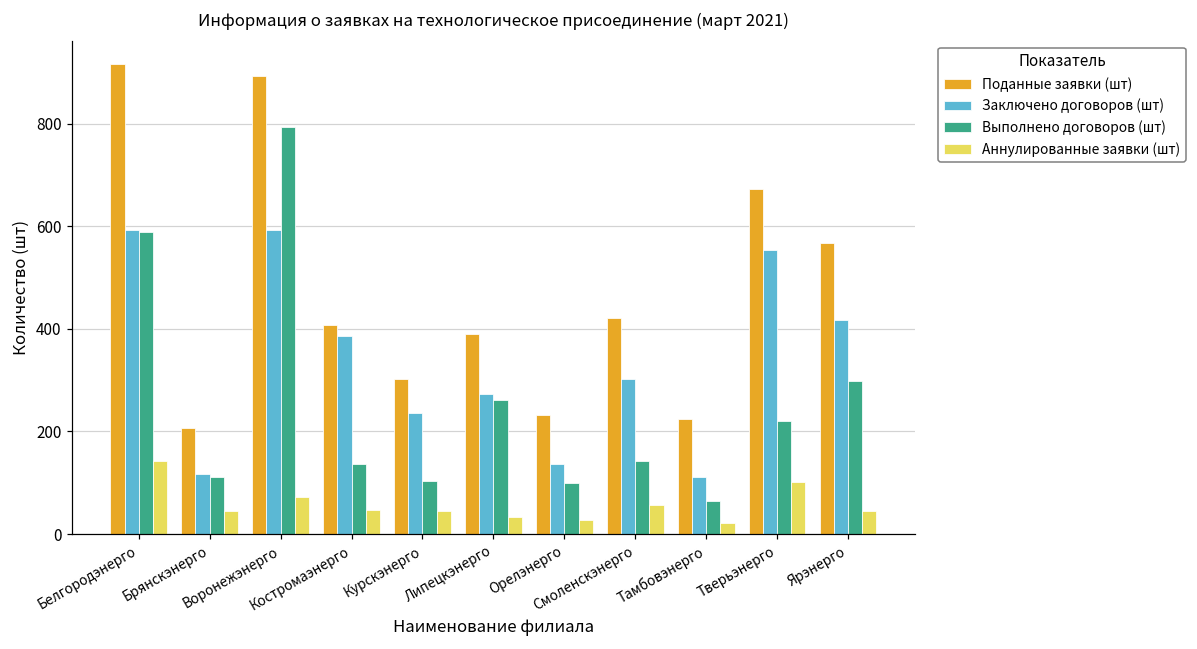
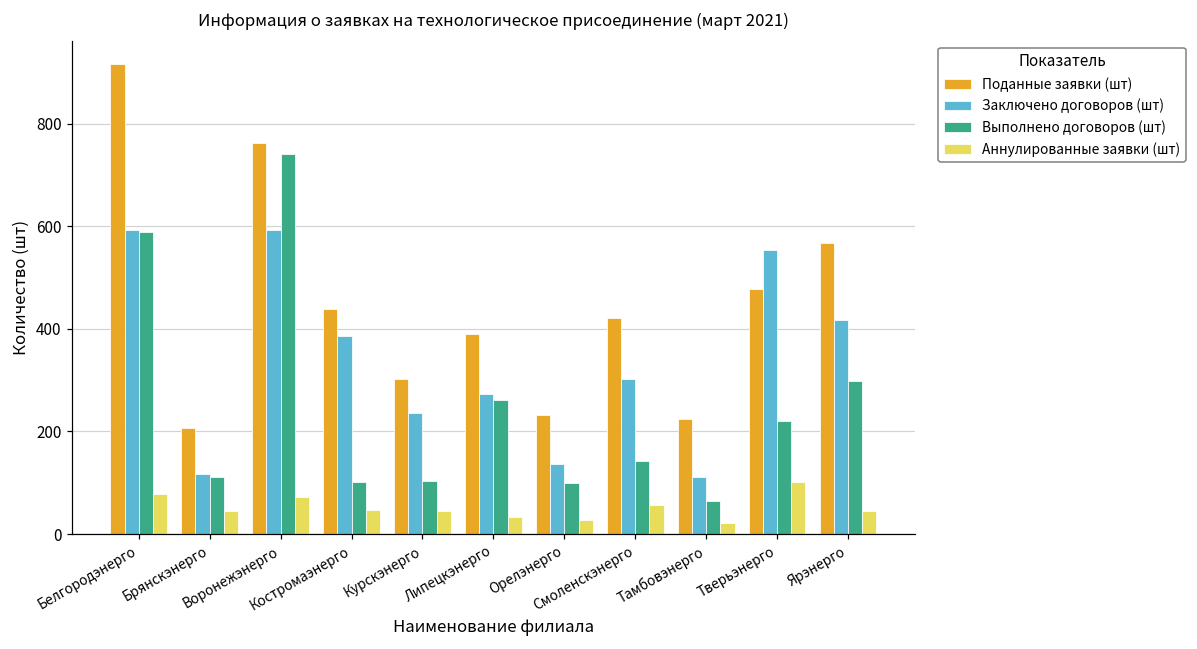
Аннулированные заявки (шт), Белгородэнерго: 140 -> 80
Поданные заявки (шт), Воронежэнерго: 890 -> 760
Выполнено договоров (шт), Воронежэнерго: 790 -> 740
Поданные заявки (шт), Костромаэнерго: 410 -> 440
Выполнено договоров (шт), Костромаэнерго: 140 -> 100
Поданные заявки (шт), Тверьэнерго: 670 -> 480
